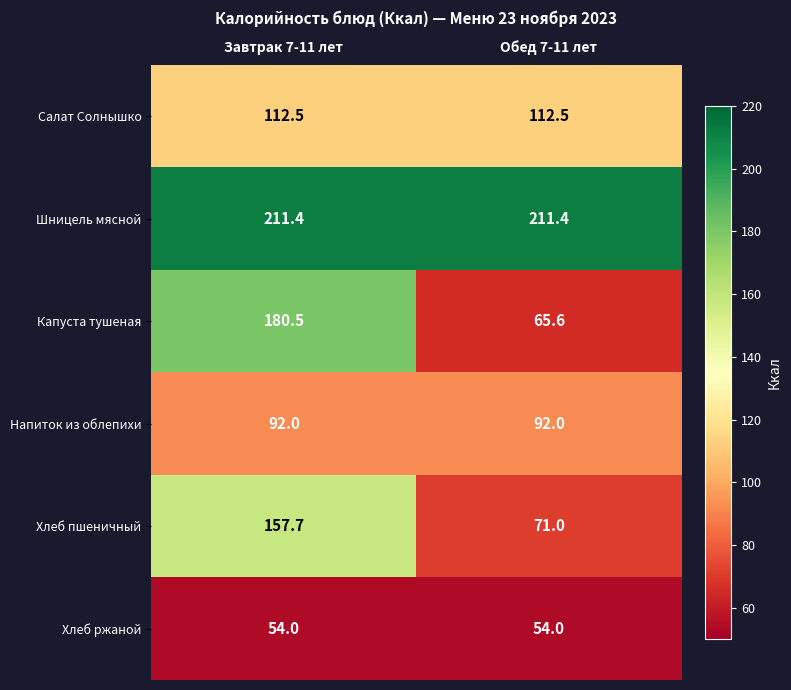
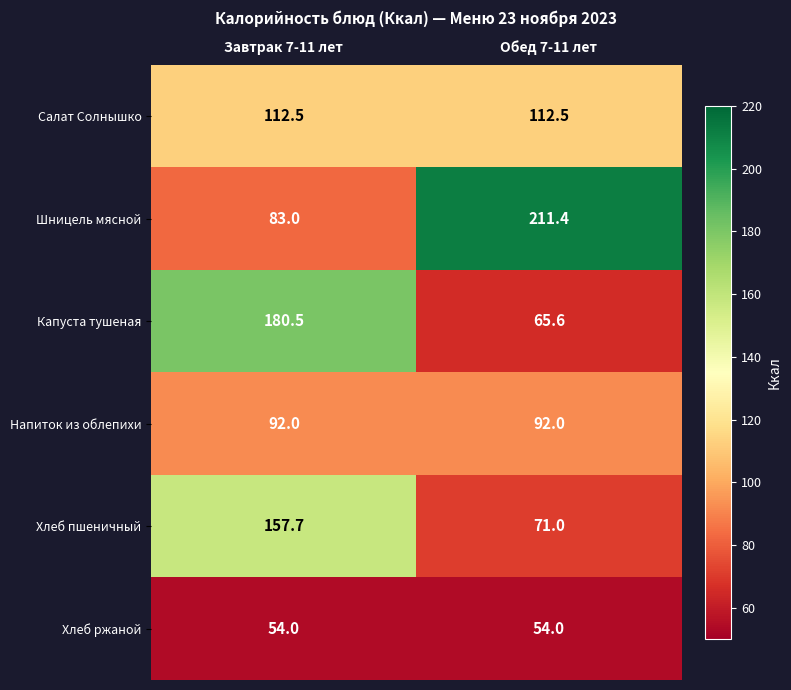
Шницель мясной, Завтрак 7-11 лет: 211.4 -> 83.0
